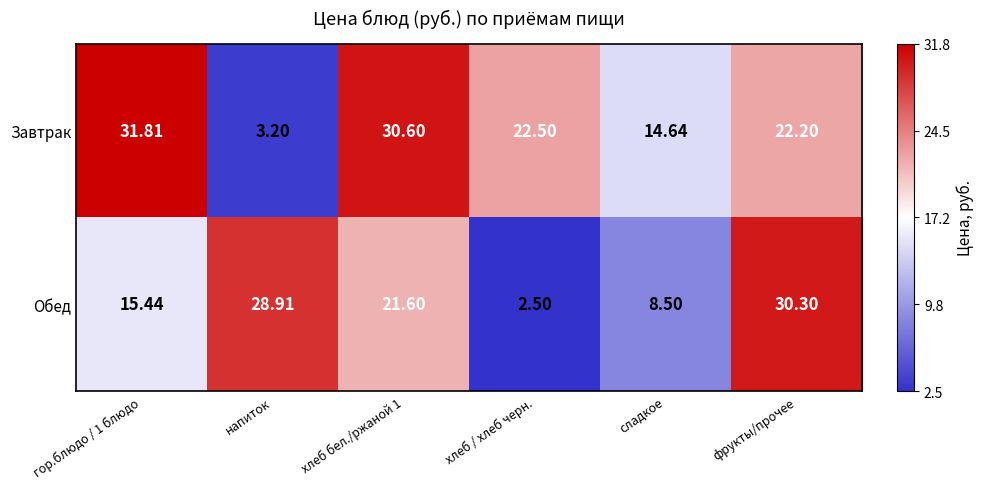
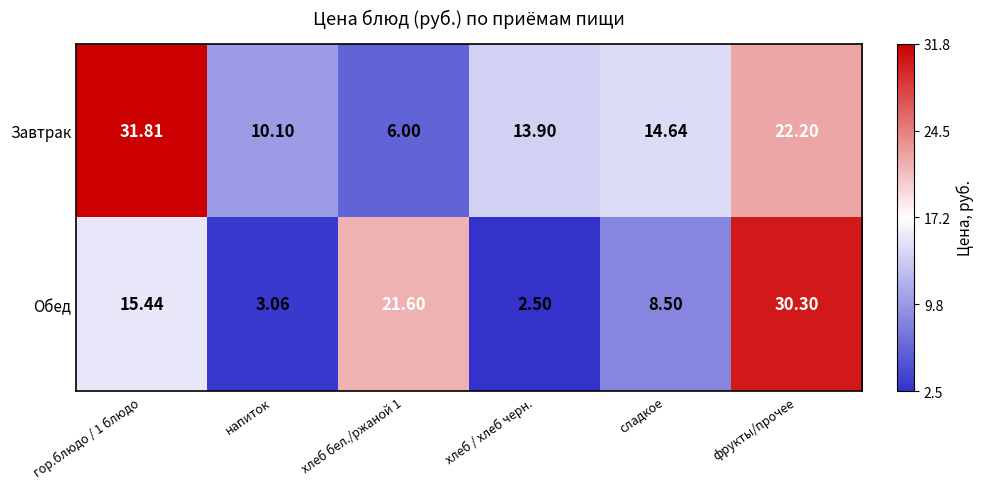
Завтрак, напиток: 3.20 -> 10.10
Завтрак, хлеб бел./ржаной 1: 30.60 -> 6.00
Завтрак, хлеб / хлеб черн.: 22.50 -> 13.90
Обед, напиток: 28.91 -> 3.06
